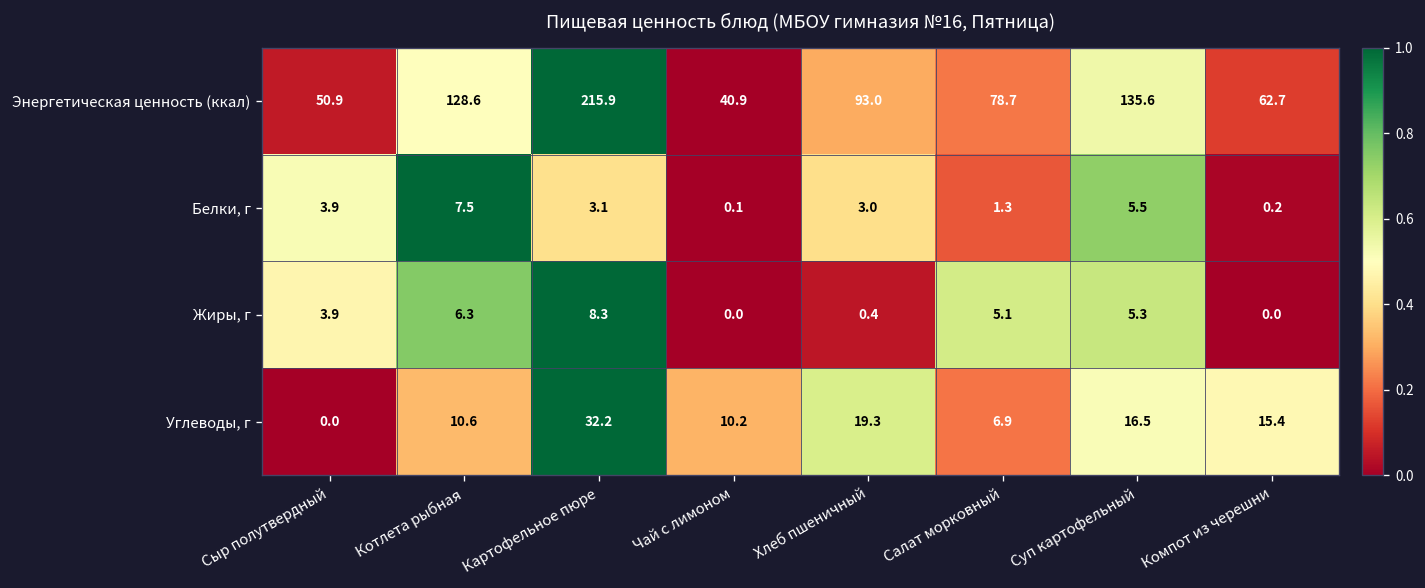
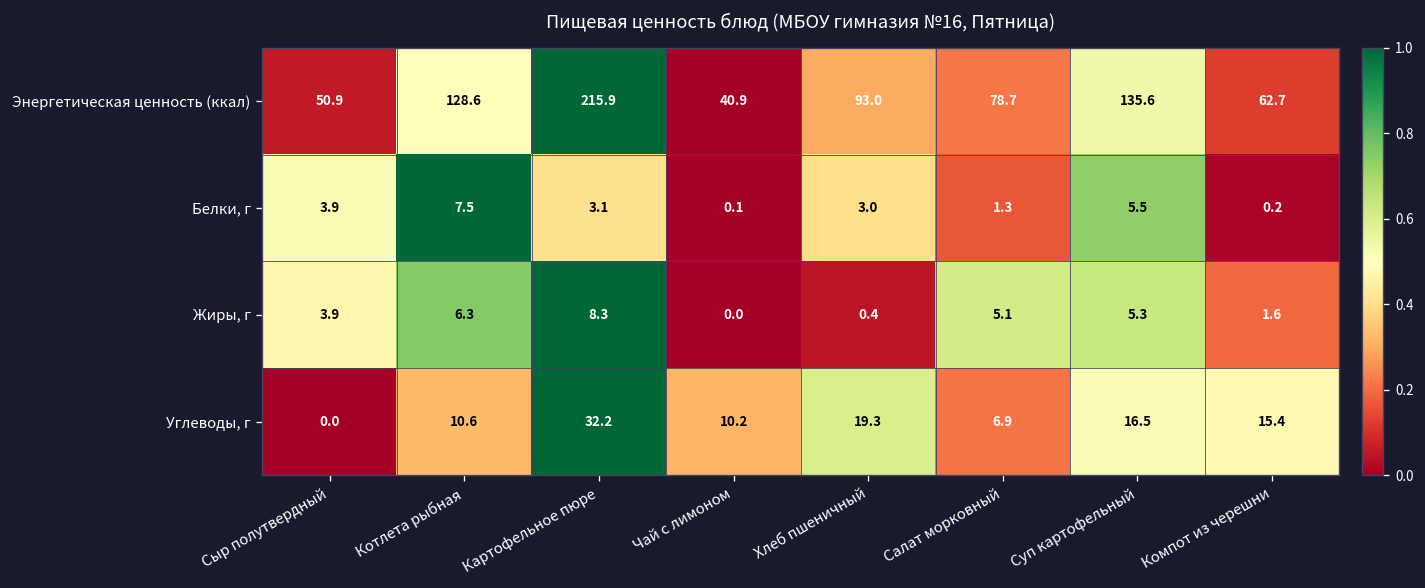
Жиры, г, Компот из черешни: 0.0 -> 1.6
